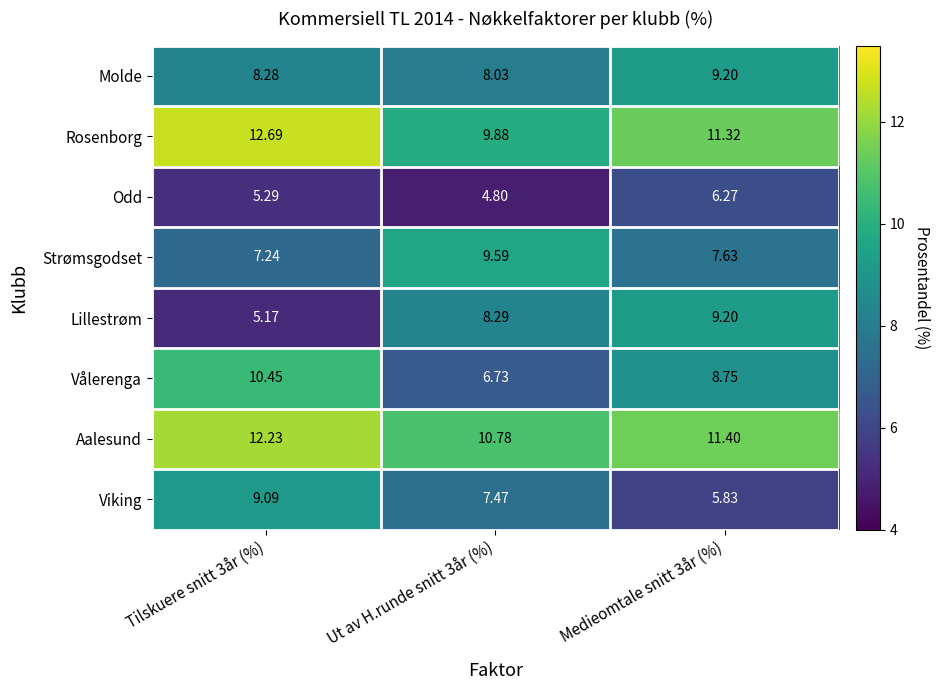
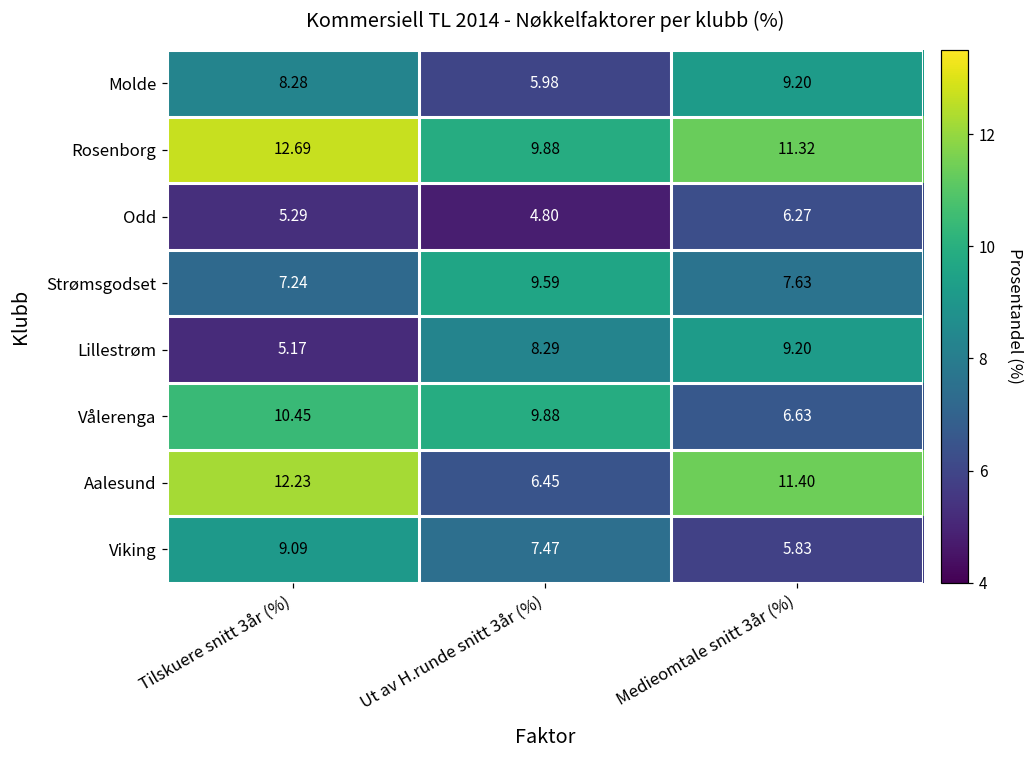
Molde, Ut av H.runde snitt 3år (%): 8.03 -> 5.98
Vålerenga, Ut av H.runde snitt 3år (%): 6.73 -> 9.88
Vålerenga, Medieomtale snitt 3år (%): 8.75 -> 6.63
Aalesund, Ut av H.runde snitt 3år (%): 10.78 -> 6.45
